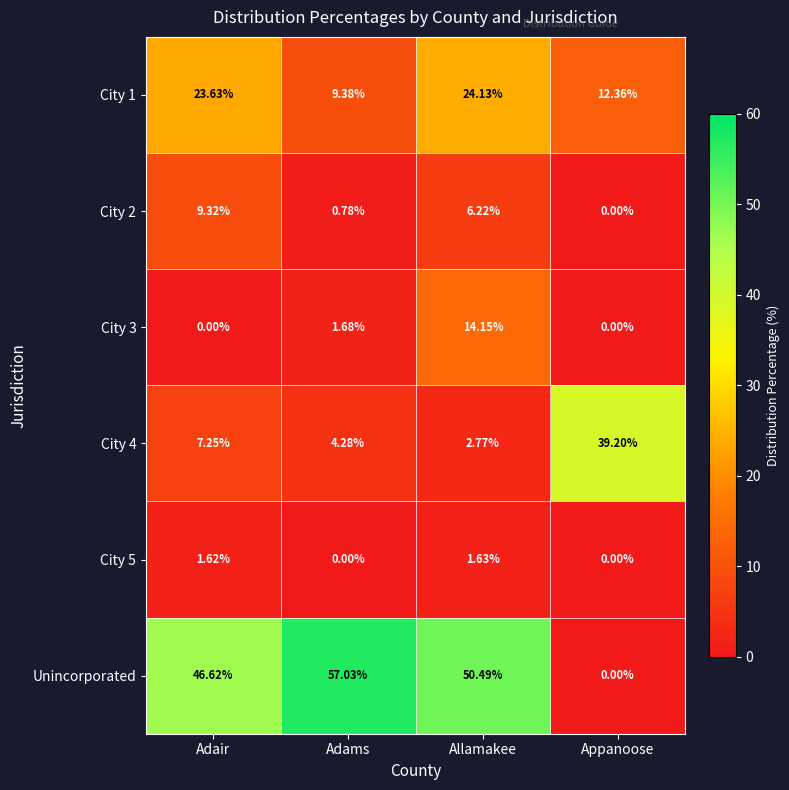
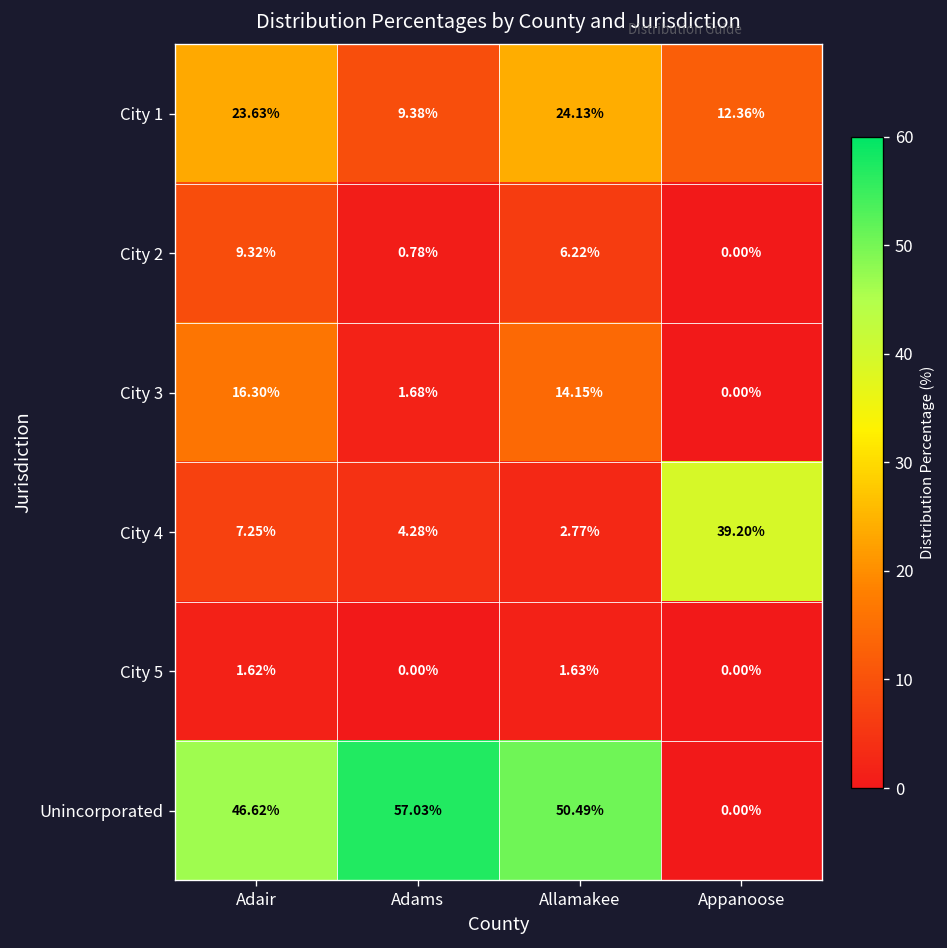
City 3, Adair: 0.00% -> 16.30%
